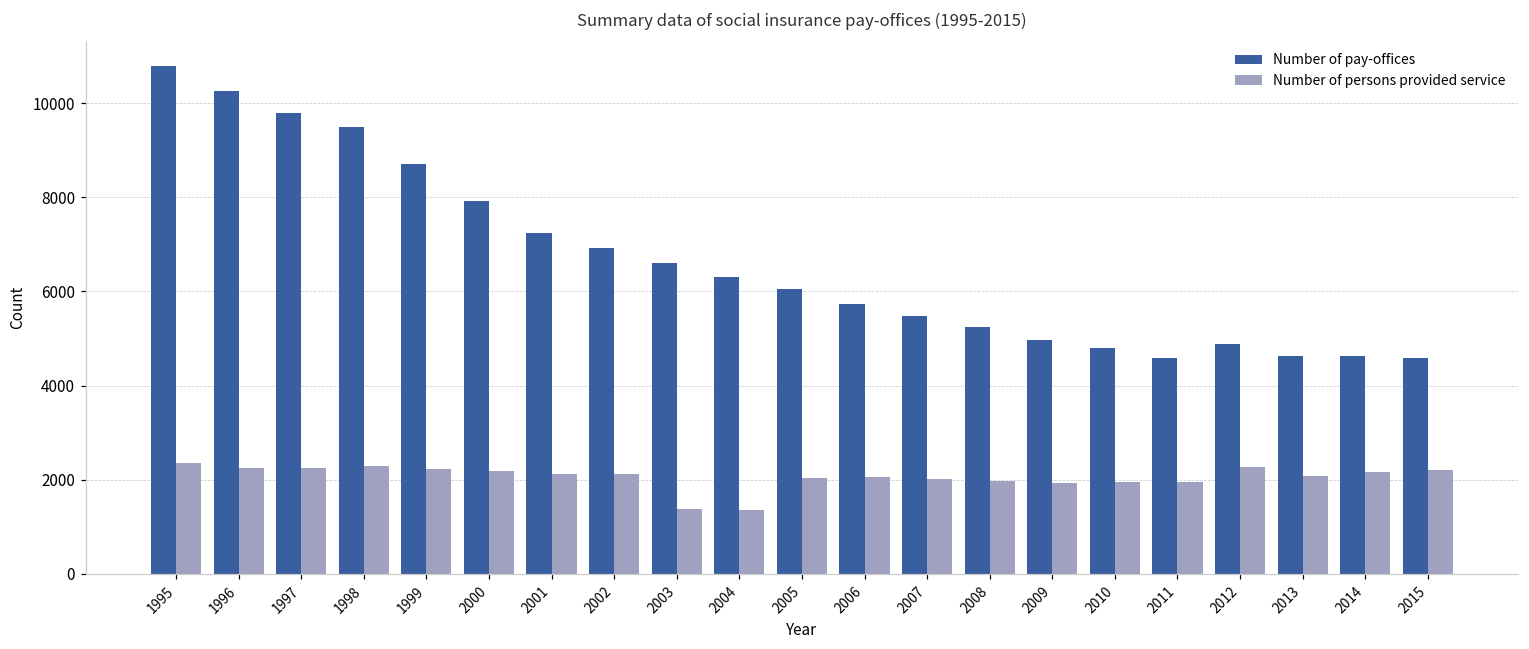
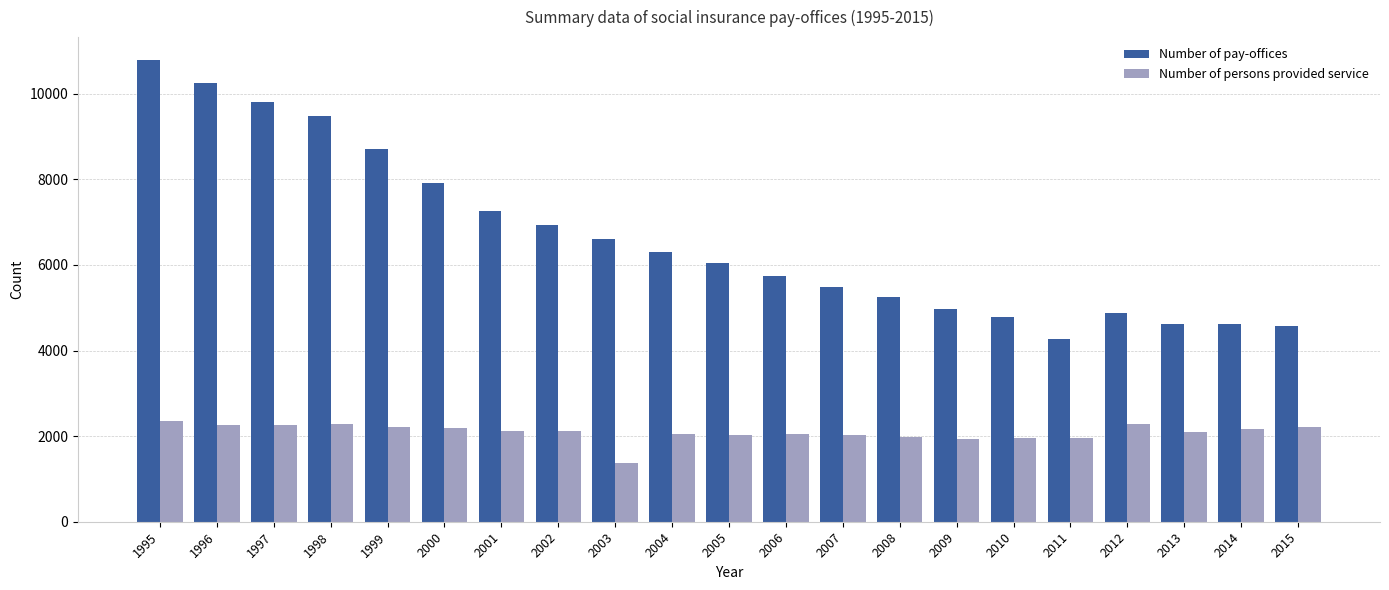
Number of persons provided service, 2004: 1400 -> 2100
Number of pay-offices, 2011: 4600 -> 4300
